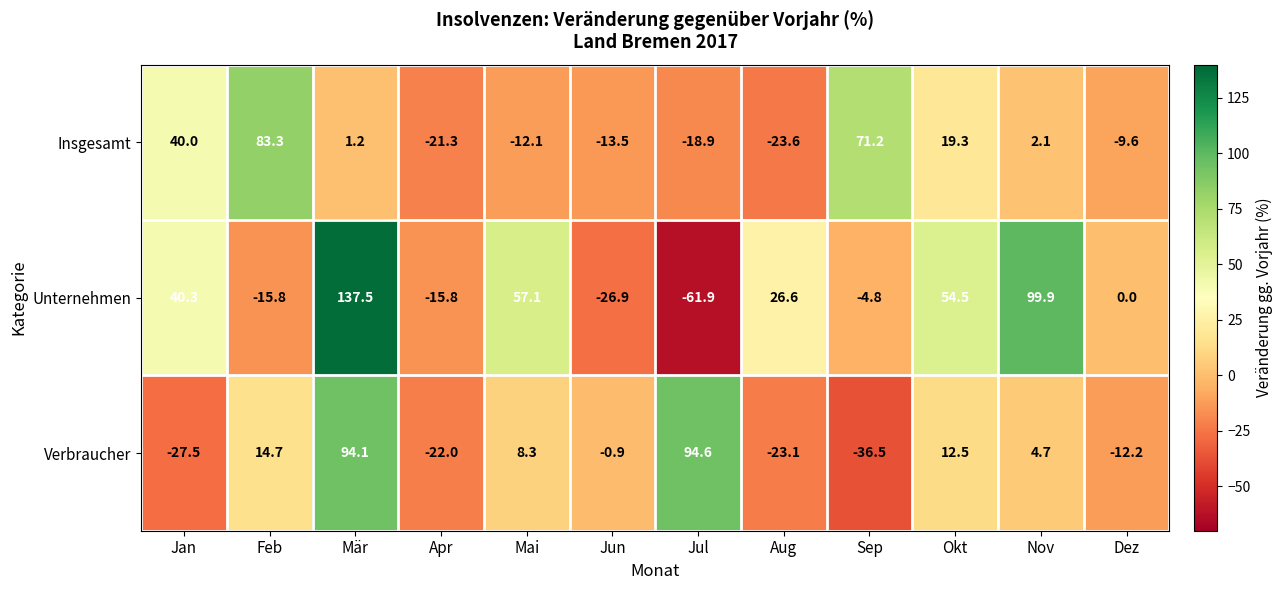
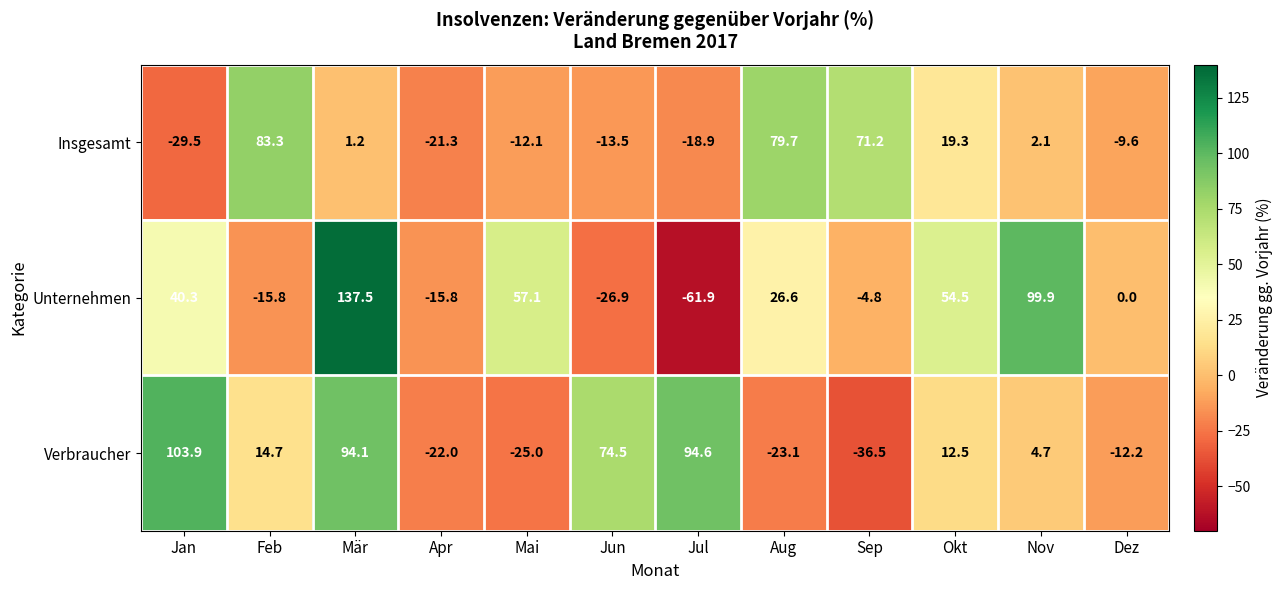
Insgesamt, Jan: 40.0 -> -29.5
Insgesamt, Aug: -23.6 -> 79.7
Verbraucher, Jan: -27.5 -> 103.9
Verbraucher, Mai: 8.3 -> -25.0
Verbraucher, Jun: -0.9 -> 74.5
